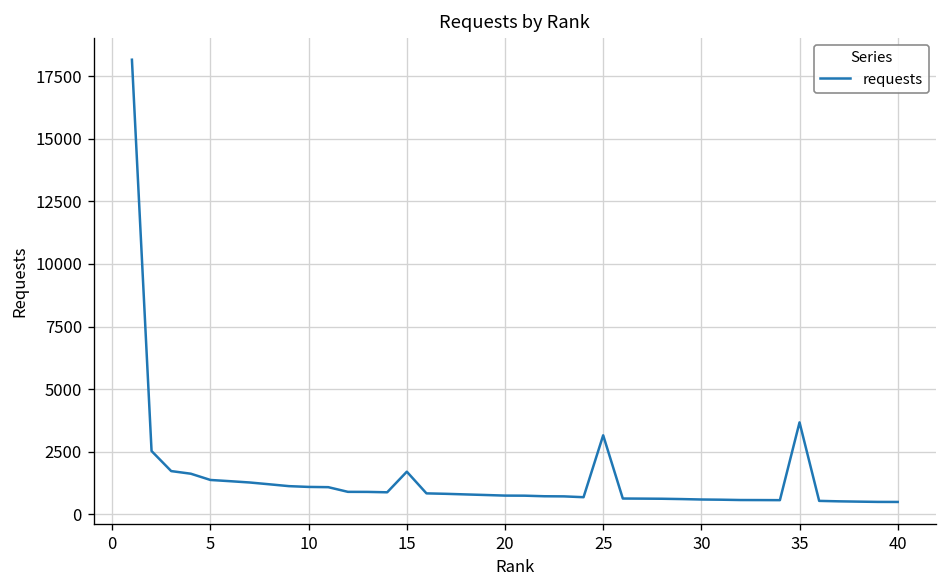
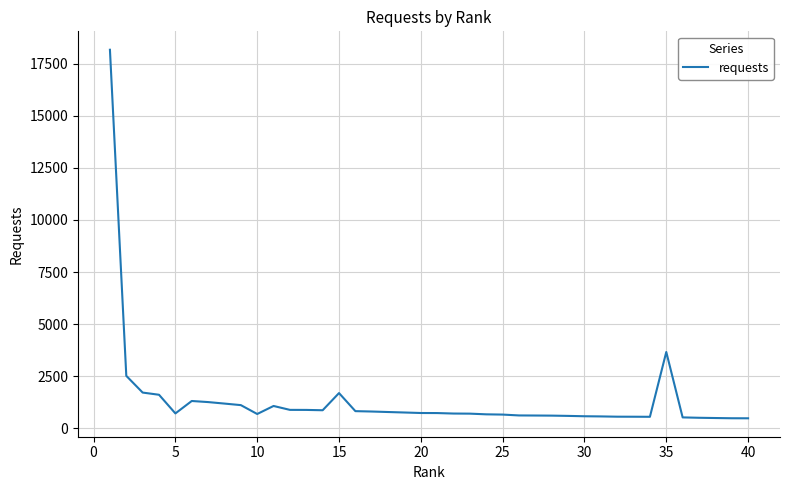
5: 1400 -> 700
10: 1100 -> 700
25: 3200 -> 700
